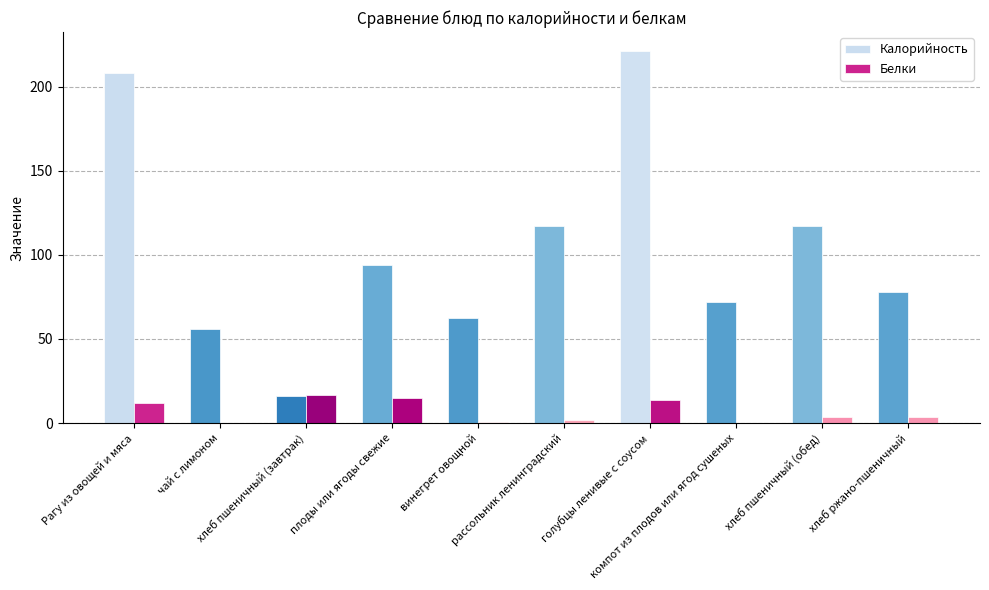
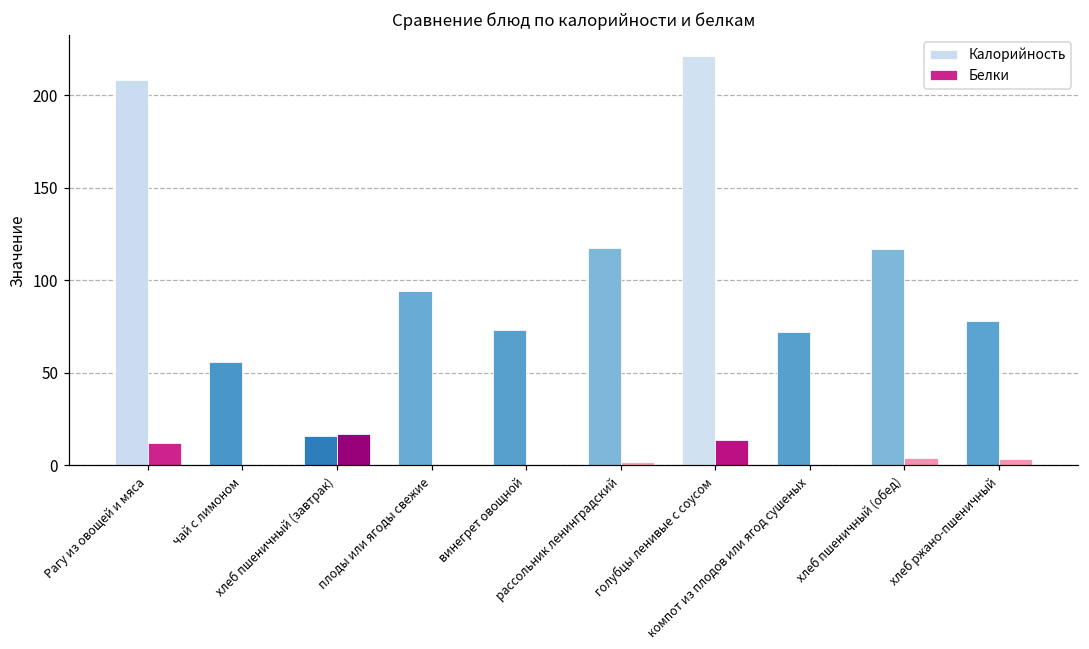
Белки, плоды или ягоды свежие: 15 -> 1
Калорийность, винегрет овощной: 63 -> 73
